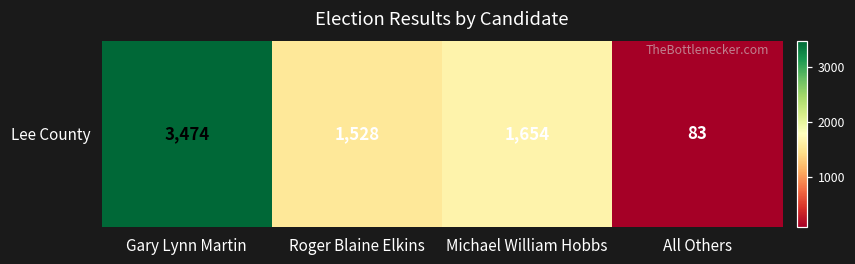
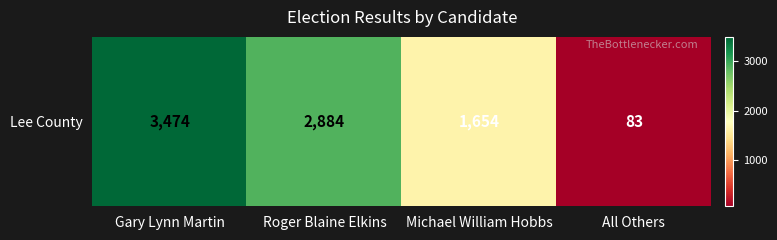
Lee County, Roger Blaine Elkins: 1,528 -> 2,884
